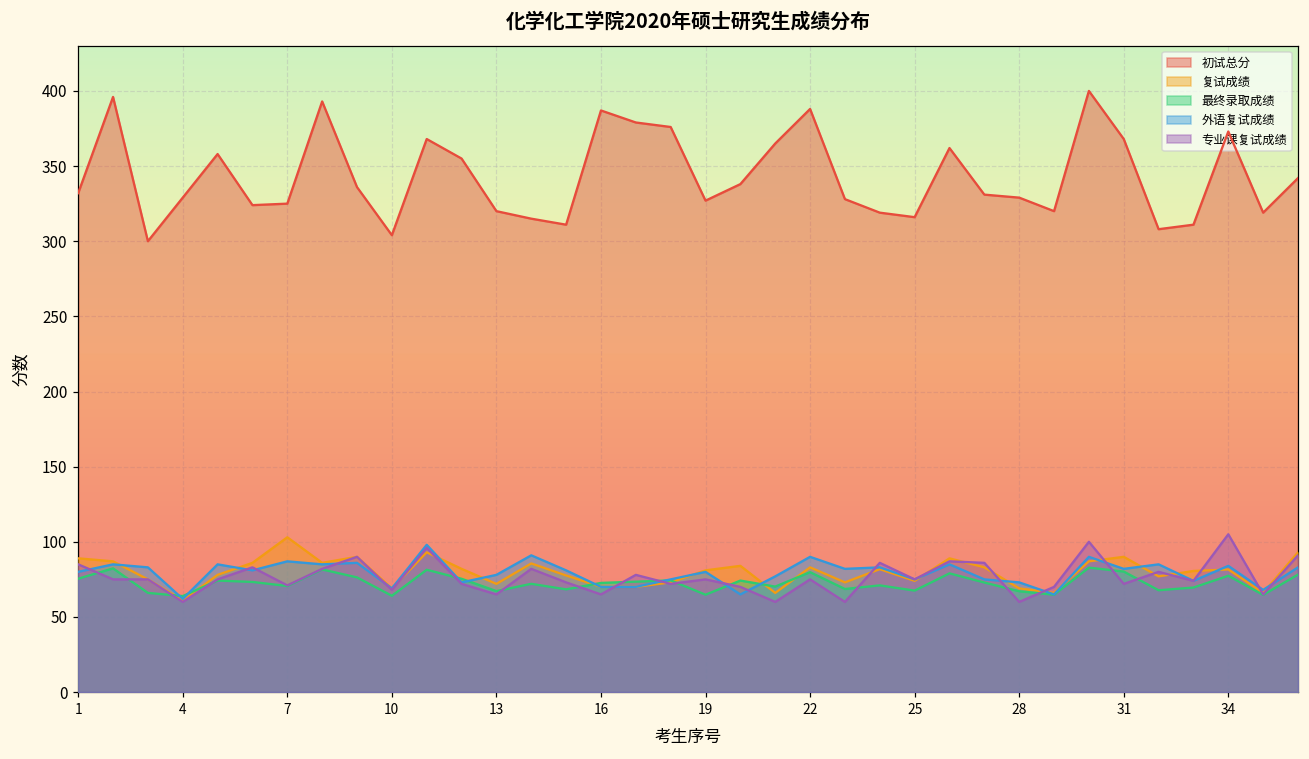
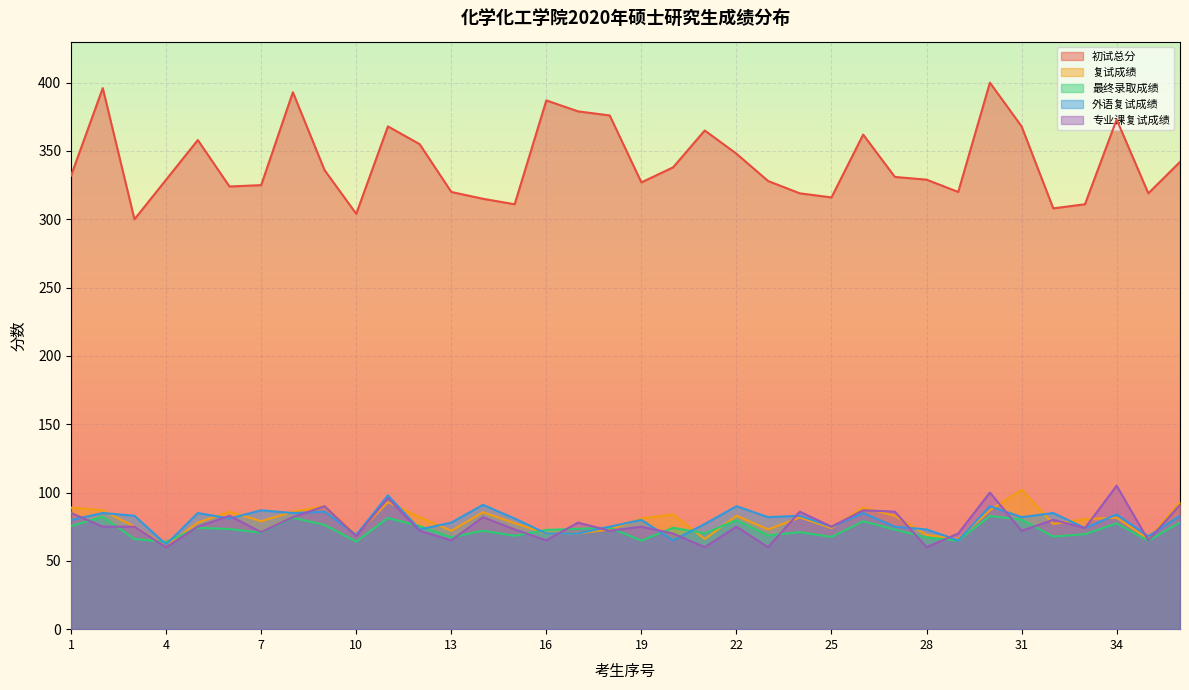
复试成绩, 7: 103 -> 79
初试总分, 22: 388 -> 348
复试成绩, 31: 90 -> 102
